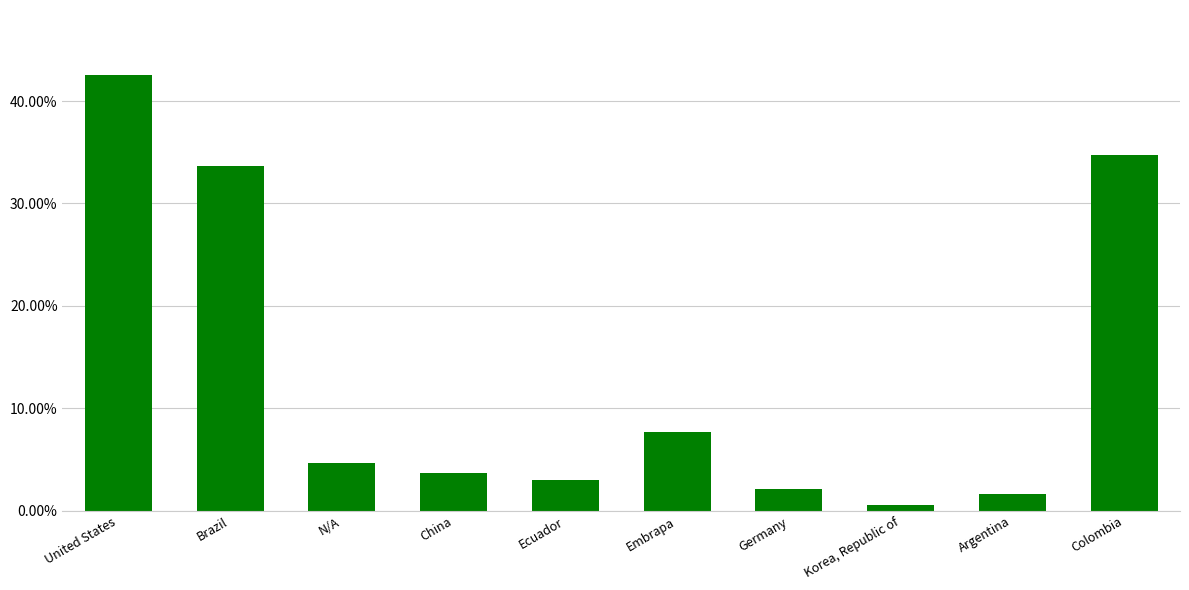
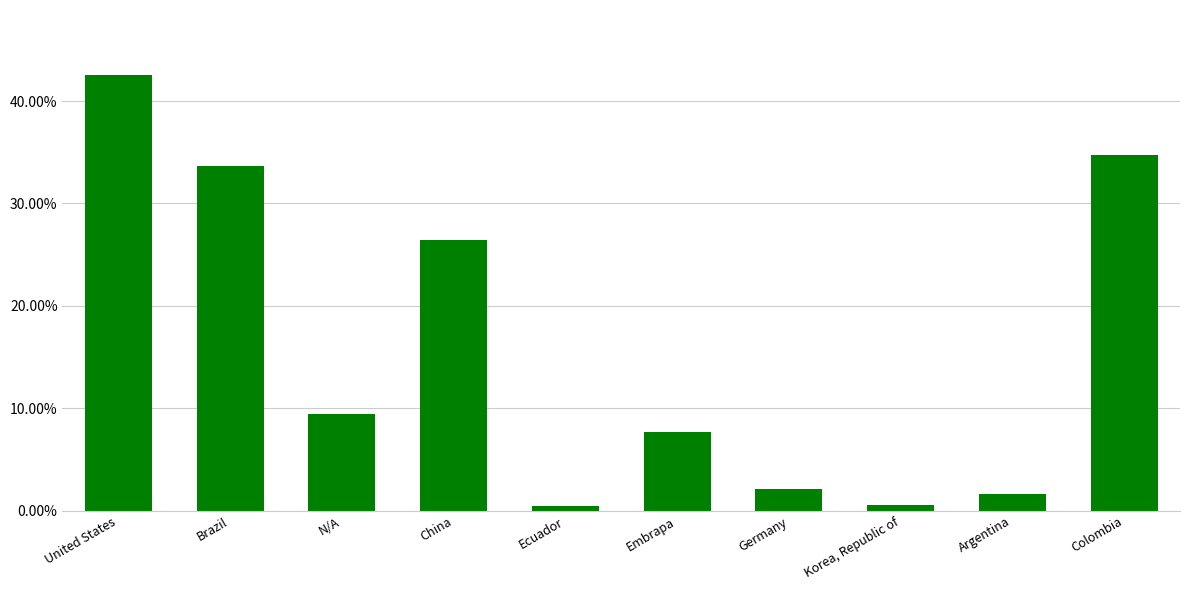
N/A: 4.7% -> 9.5%
China: 3.7% -> 26.4%
Ecuador: 3.1% -> 0.5%
